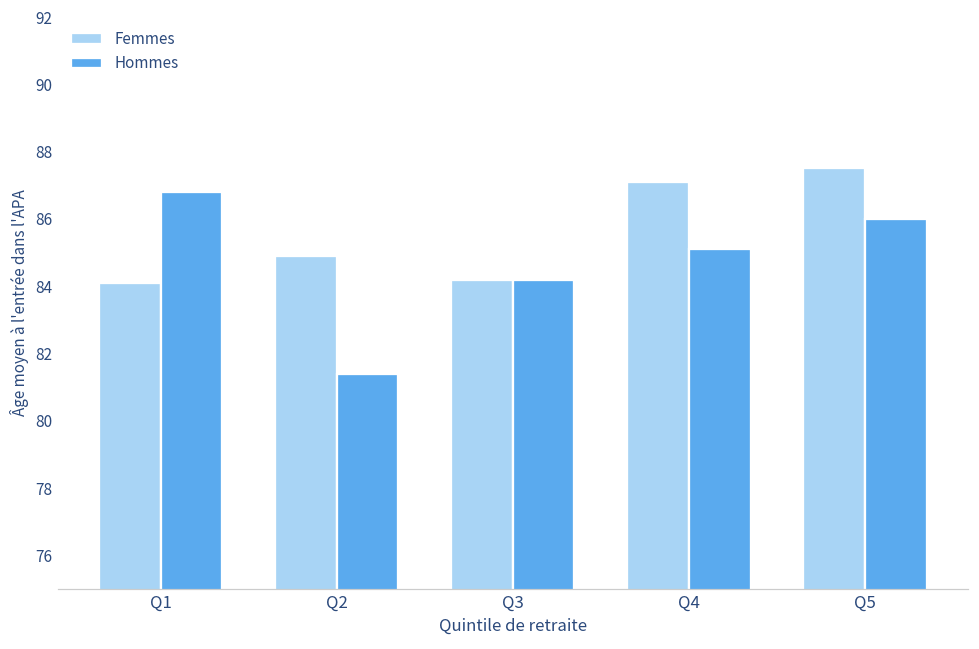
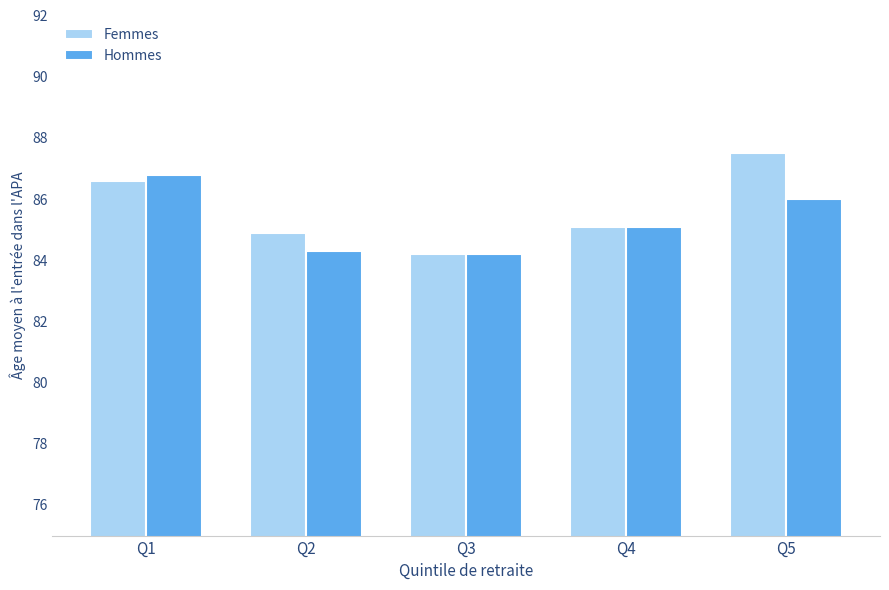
Femmes, Q1: 84.1 -> 86.6
Hommes, Q2: 81.4 -> 84.3
Femmes, Q4: 87.1 -> 85.1
